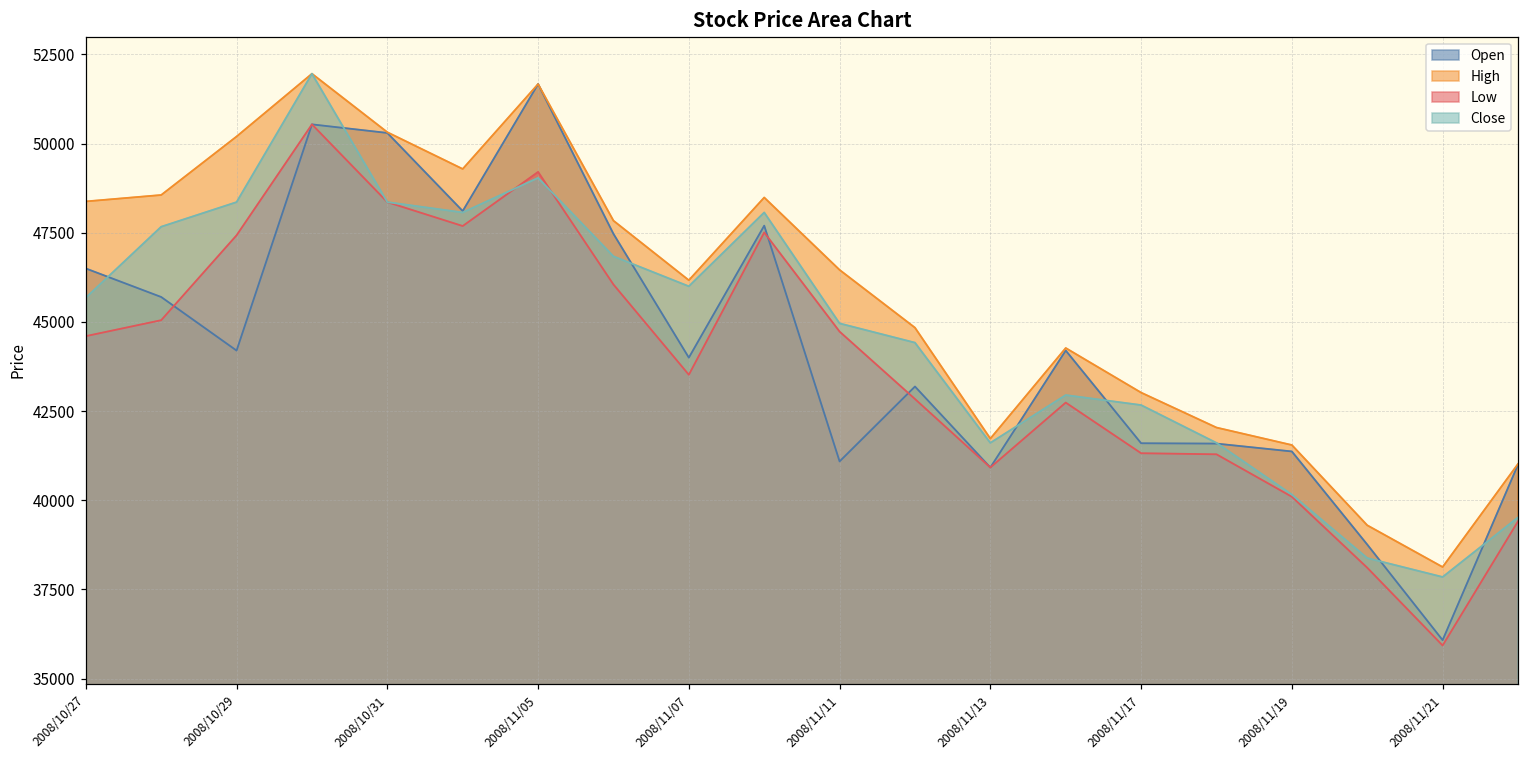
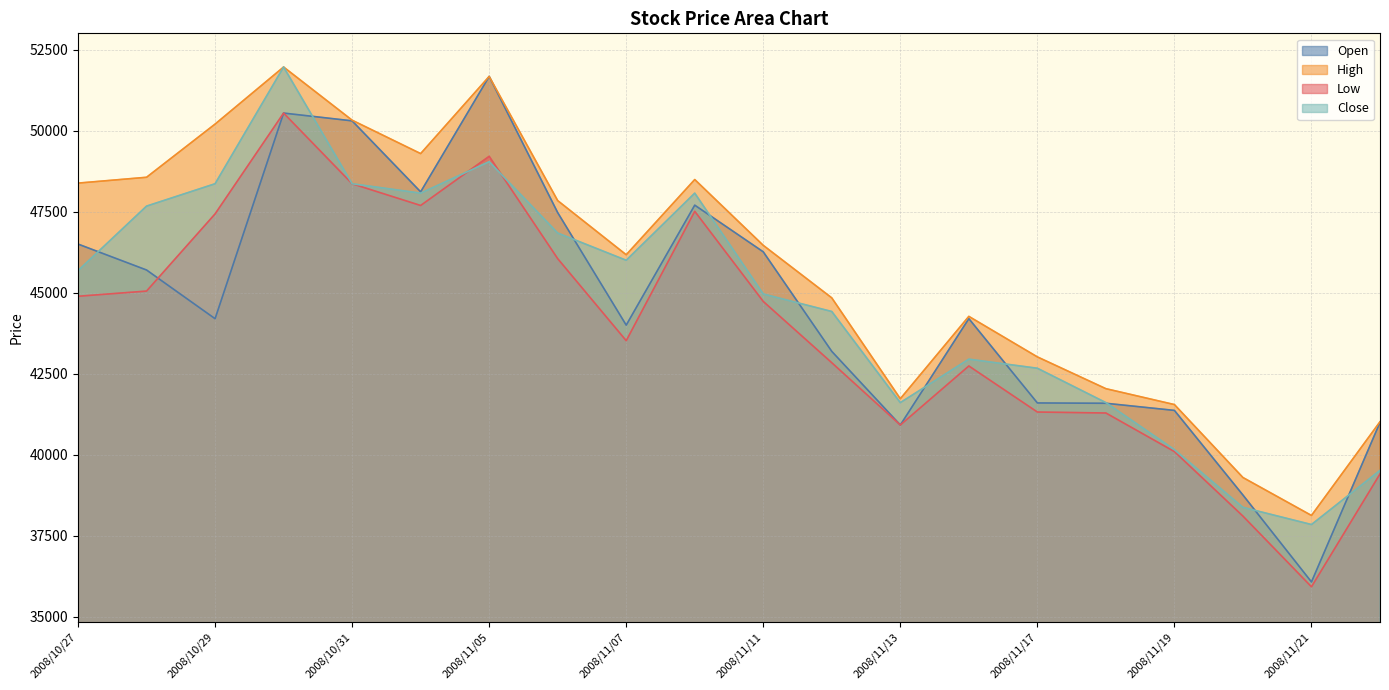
Low, 2008/10/27: 44600 -> 44900
Open, 2008/11/11: 41100 -> 46300
